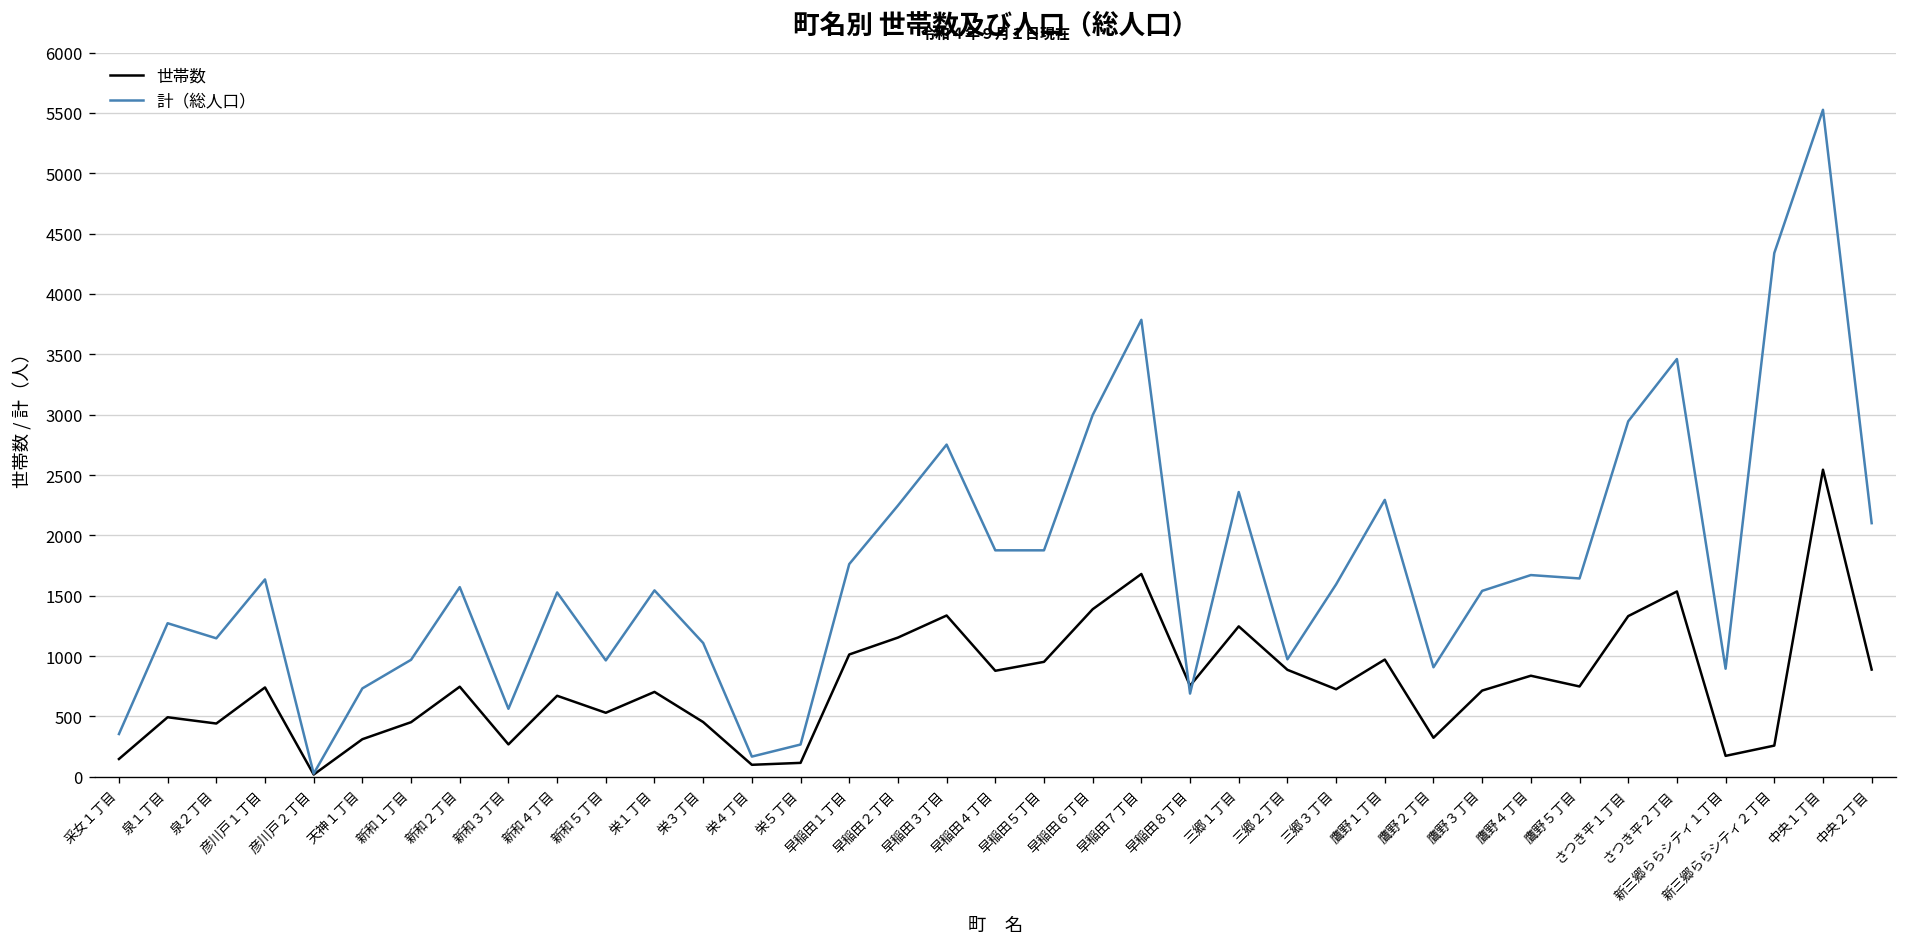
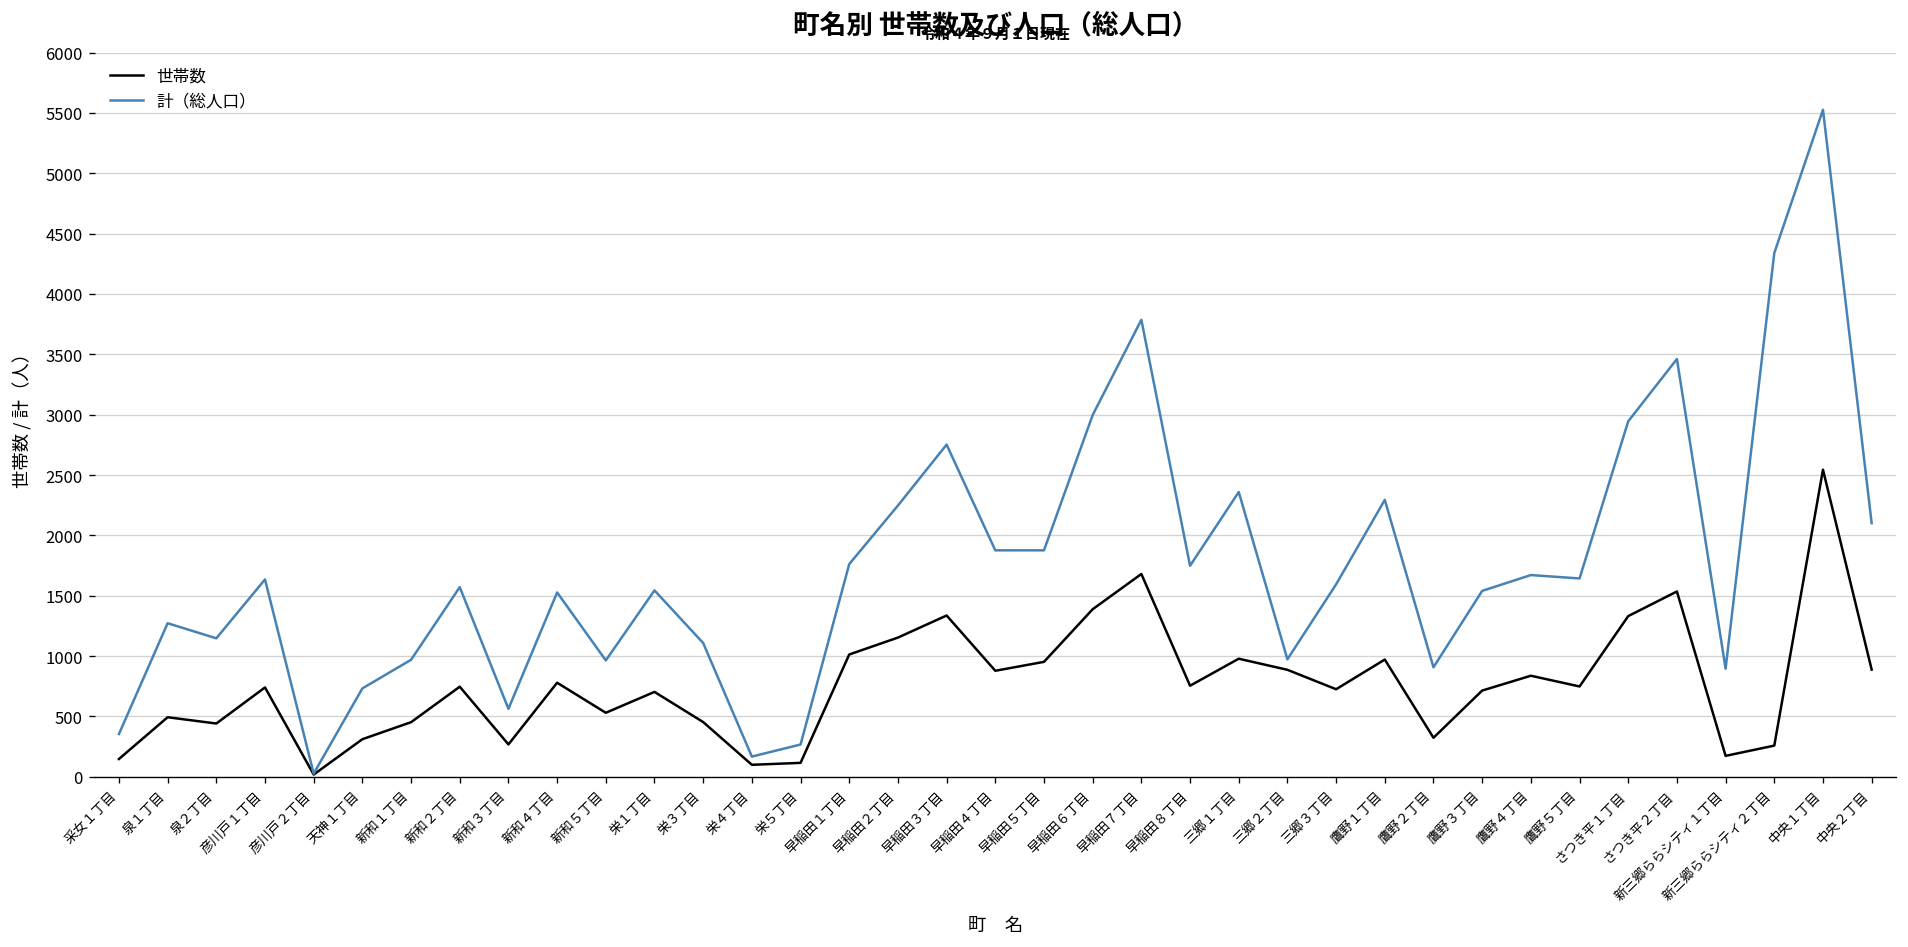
世帯数, 新和４丁目: 670 -> 780
計（総人口）, 早稲田８丁目: 690 -> 1750
世帯数, 三郷１丁目: 1250 -> 980
